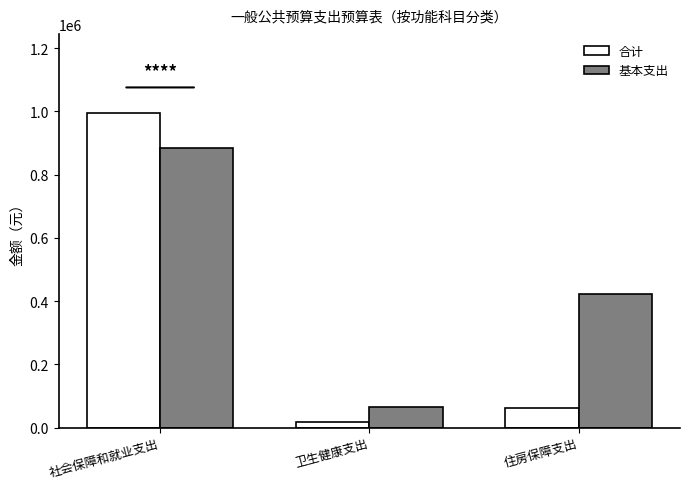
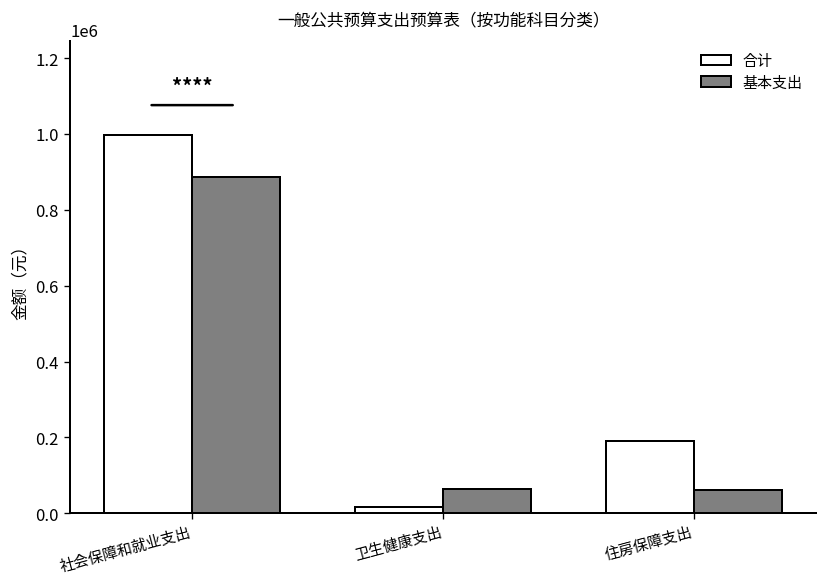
合计, 住房保障支出: 60000 -> 190000
基本支出, 住房保障支出: 420000 -> 60000
